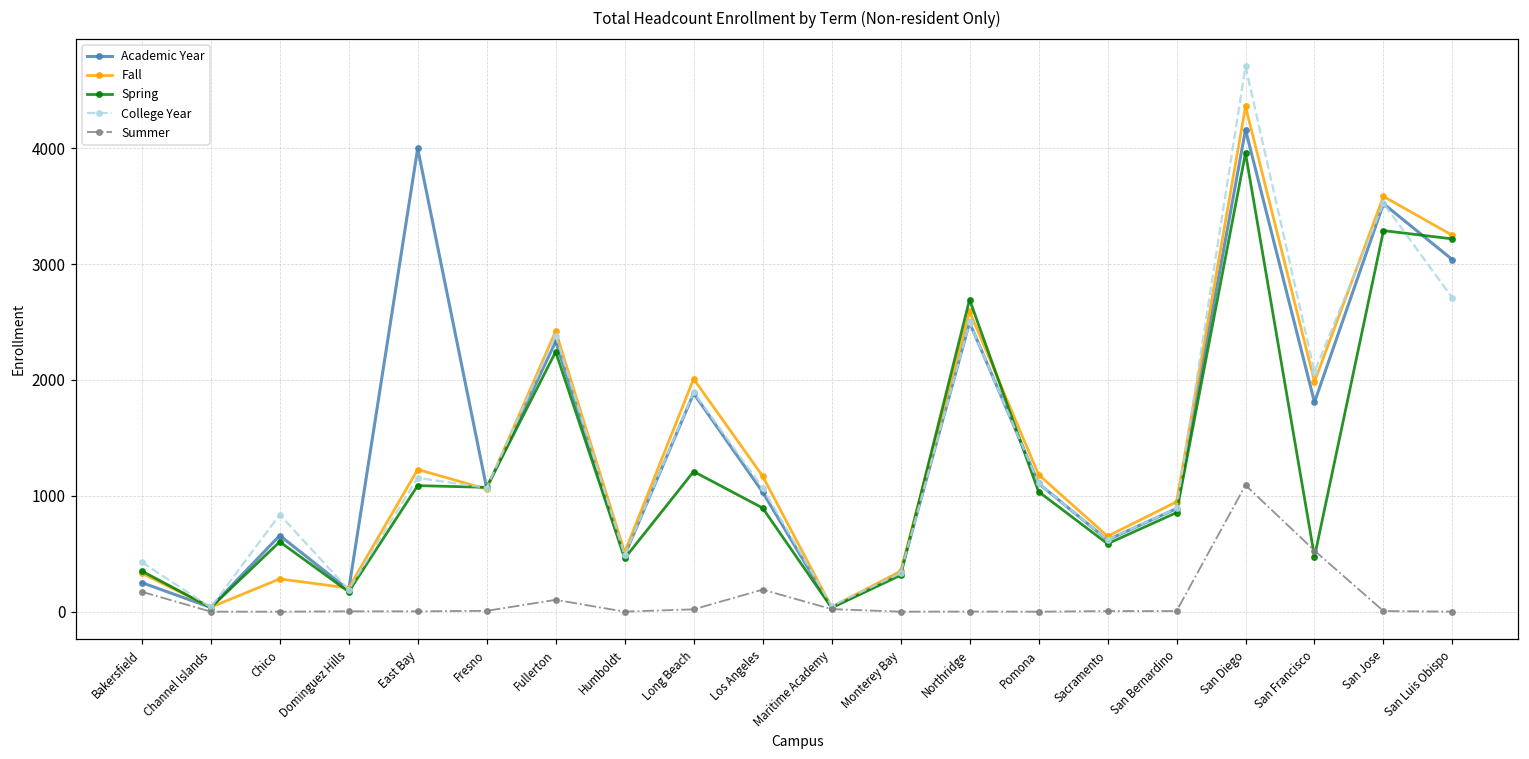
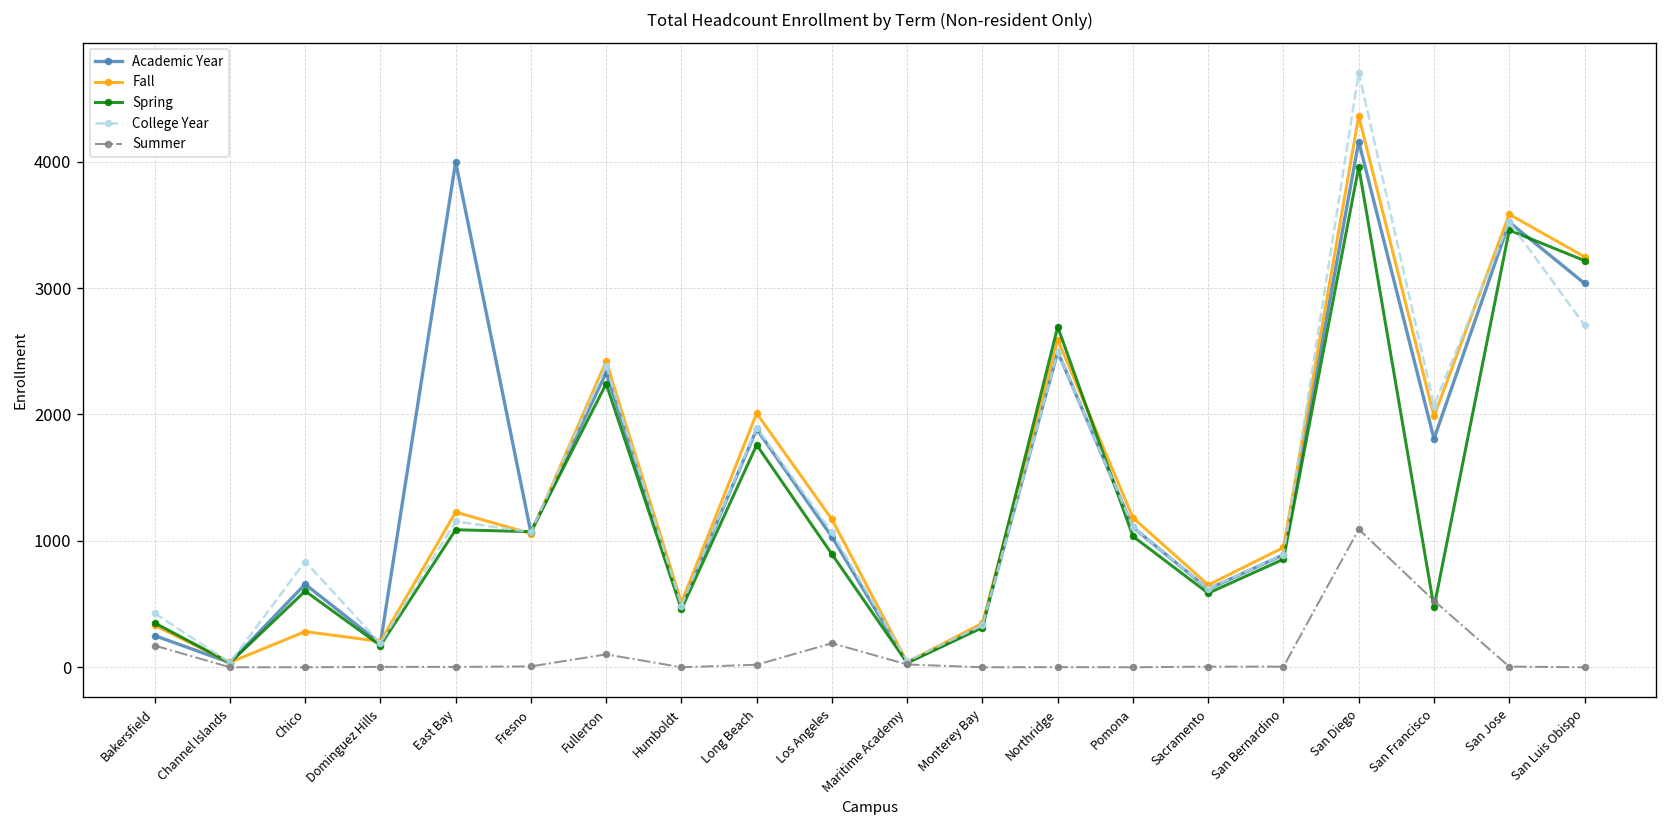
Spring, Long Beach: 1210 -> 1760
Spring, San Jose: 3290 -> 3460
